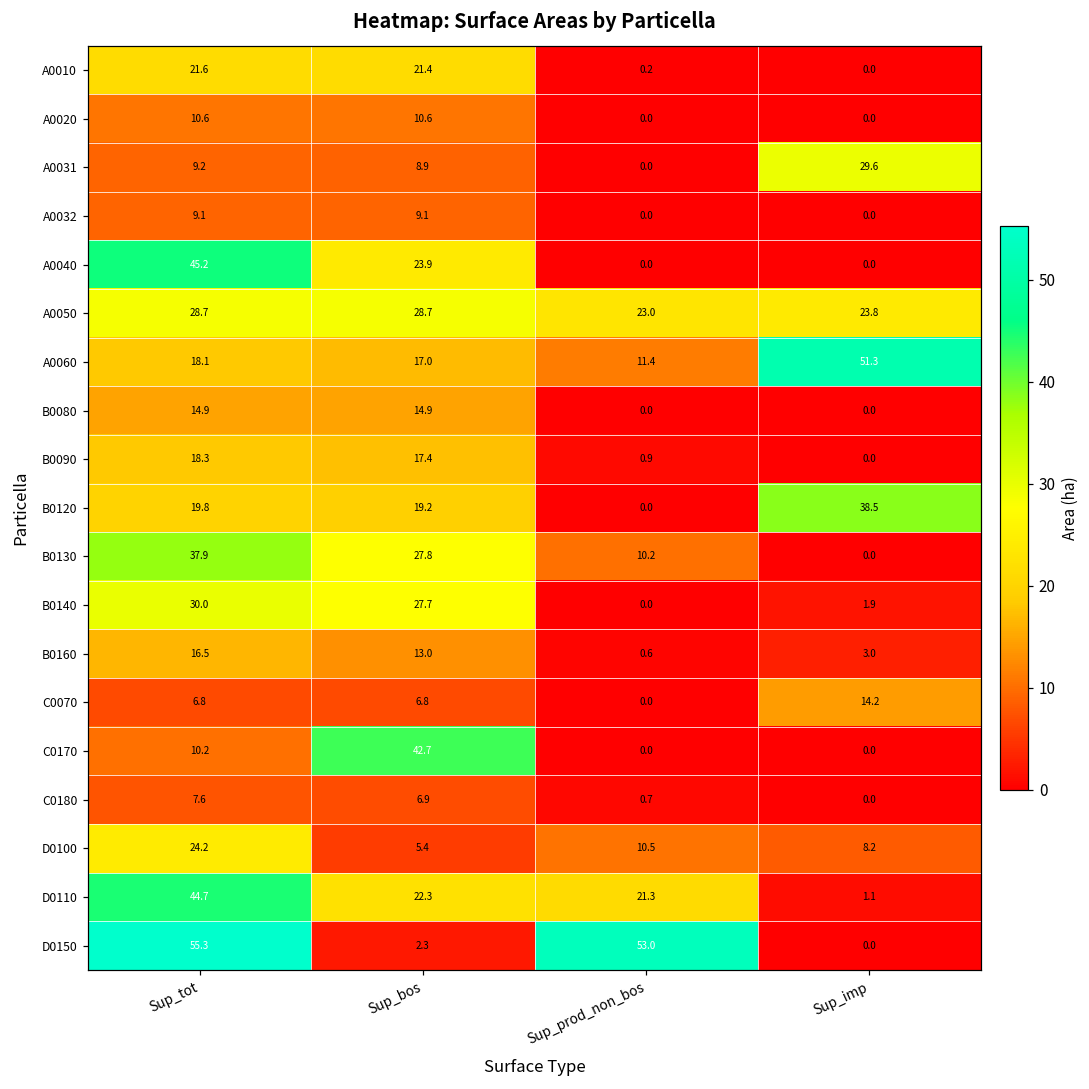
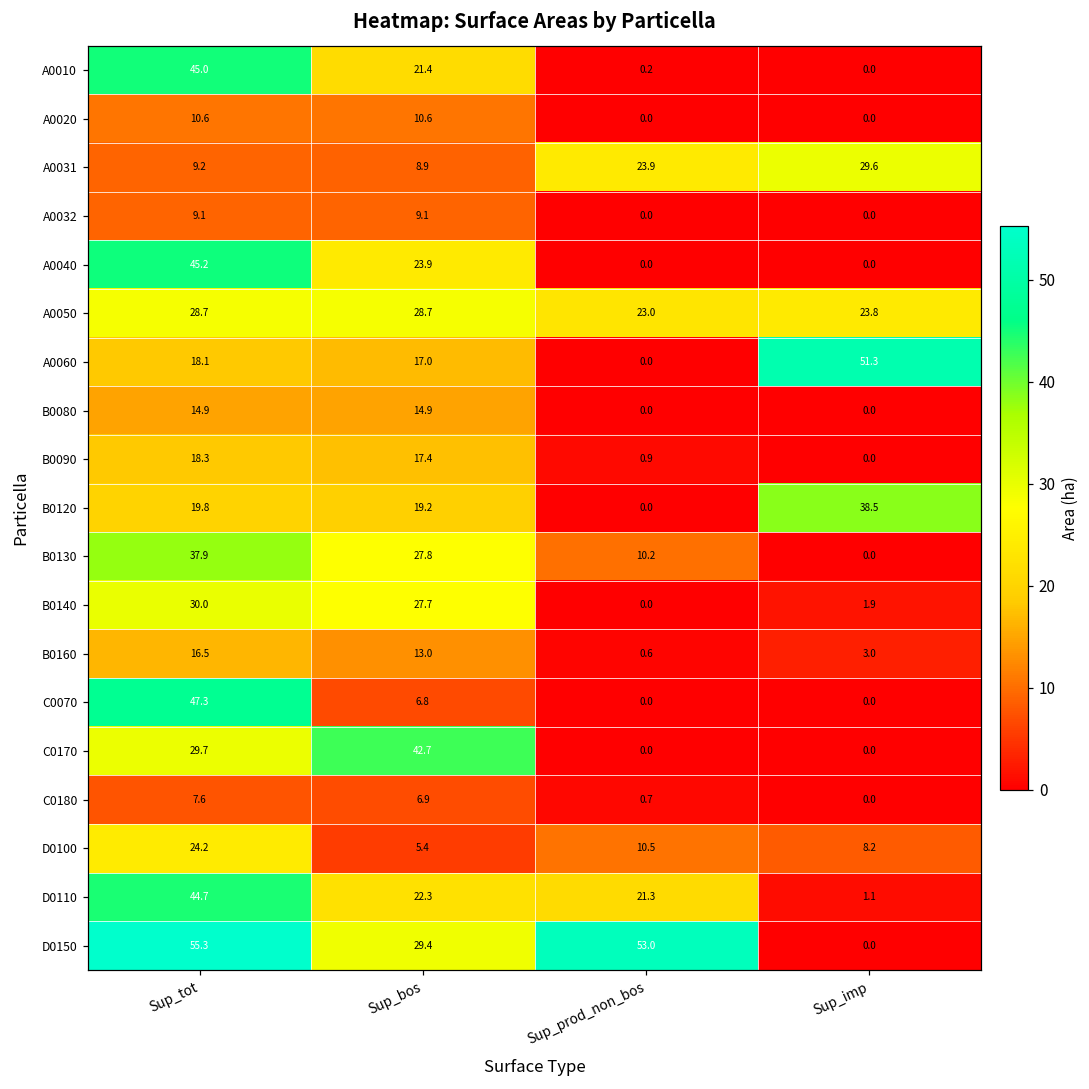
A0010, Sup_tot: 21.6 -> 45.0
A0031, Sup_prod_non_bos: 0.0 -> 23.9
A0060, Sup_prod_non_bos: 11.4 -> 0.0
C0070, Sup_tot: 6.8 -> 47.3
C0070, Sup_imp: 14.2 -> 0.0
C0170, Sup_tot: 10.2 -> 29.7
D0150, Sup_bos: 2.3 -> 29.4
